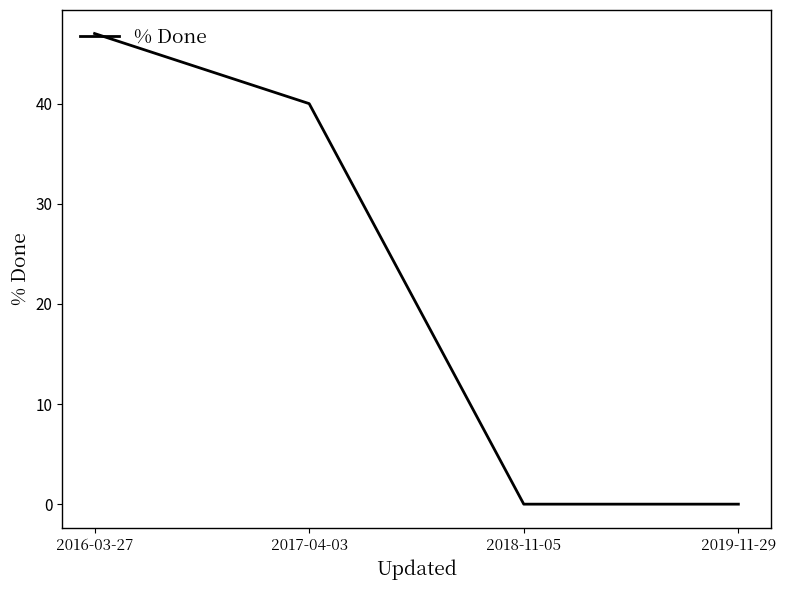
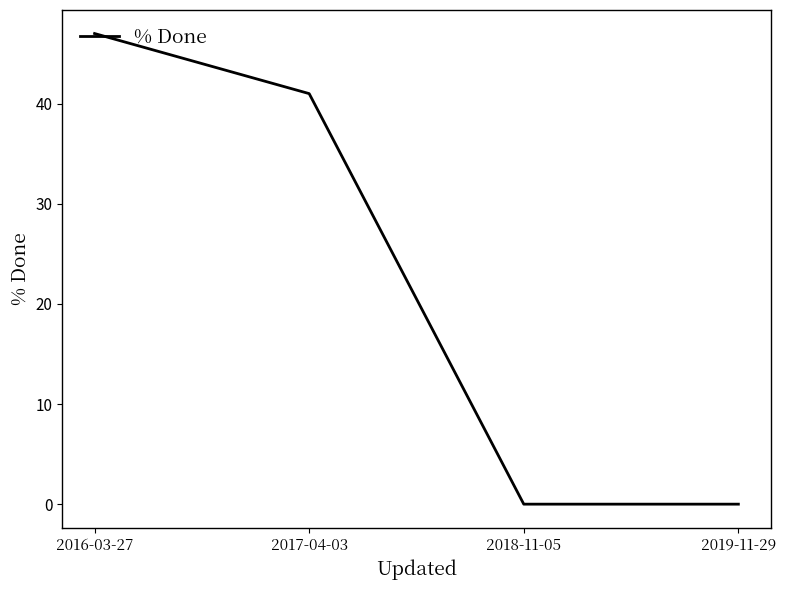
2017-04-03: 40 -> 41
